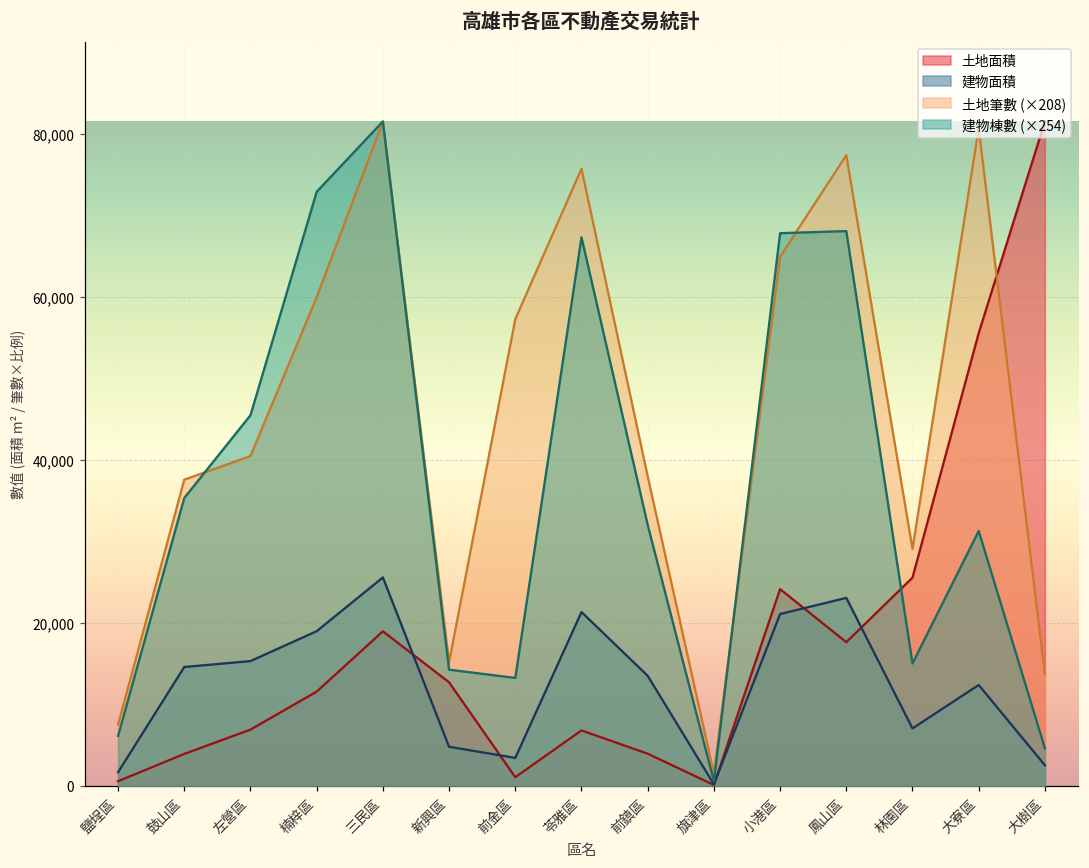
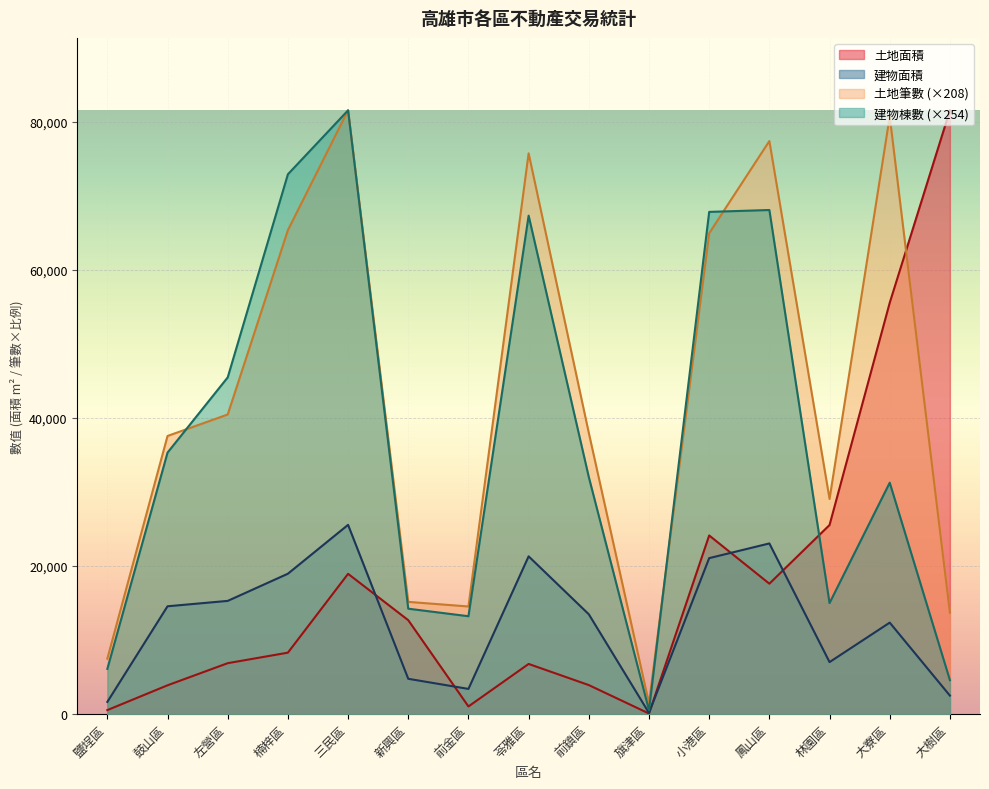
土地面積, 楠梓區: 12,000 -> 8,000
土地筆數 (×208), 楠梓區: 60,000 -> 65,000
土地筆數 (×208), 前金區: 57,000 -> 15,000
